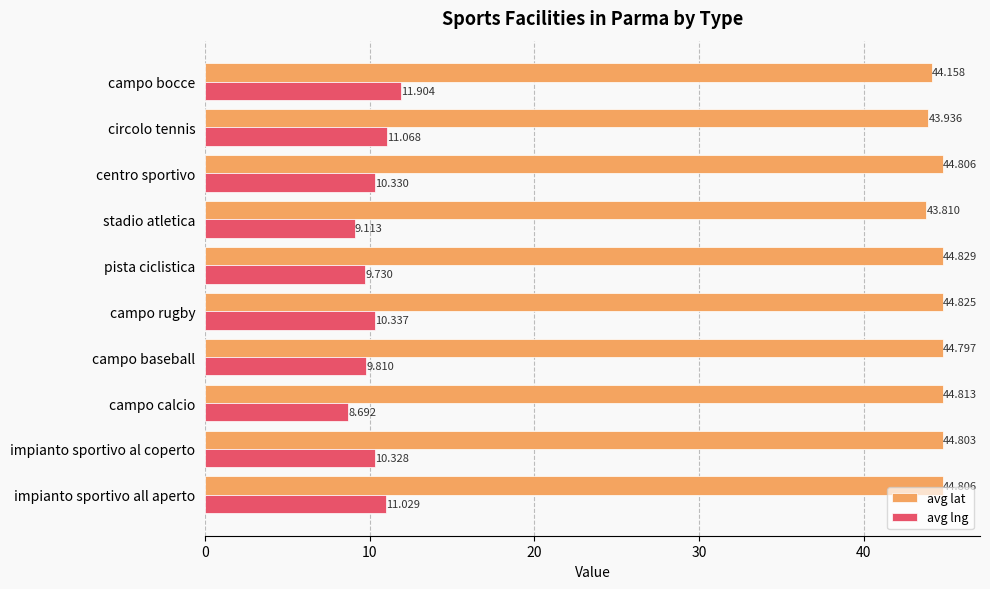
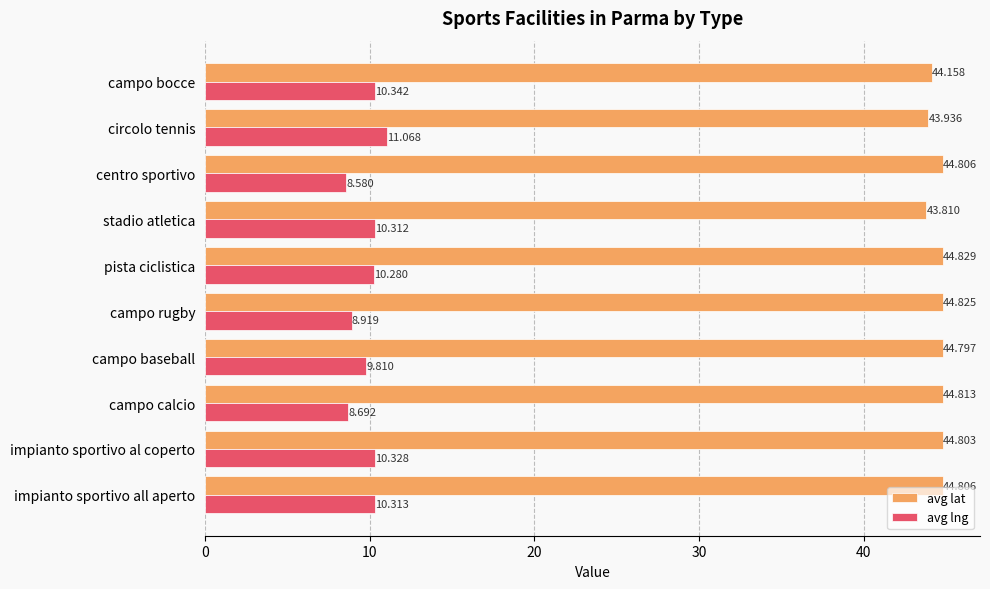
avg lng, campo bocce: 11.904 -> 10.342
avg lng, centro sportivo: 10.330 -> 8.580
avg lng, stadio atletica: 9.113 -> 10.312
avg lng, pista ciclistica: 9.730 -> 10.280
avg lng, campo rugby: 10.337 -> 8.919
avg lng, impianto sportivo all aperto: 11.029 -> 10.313
